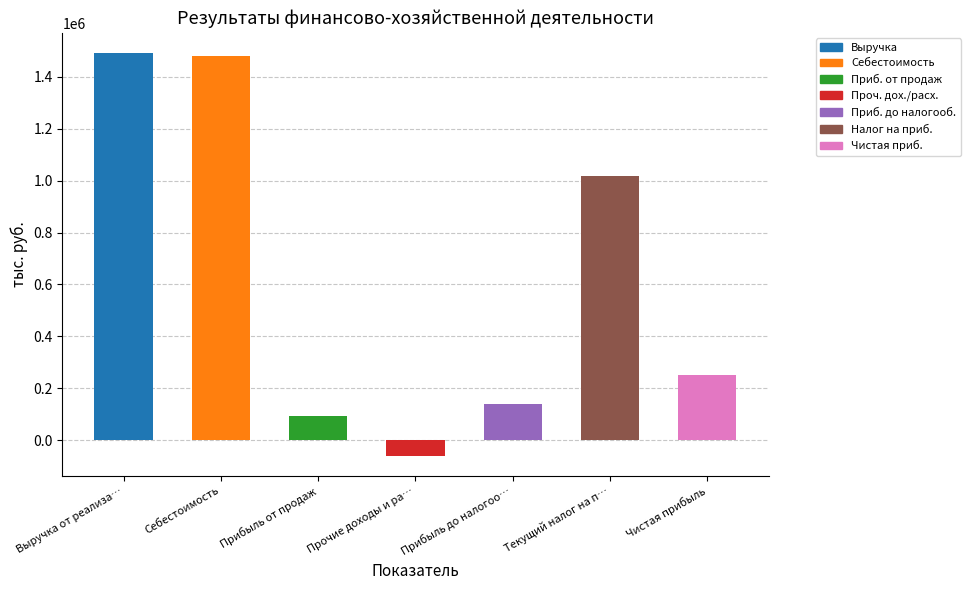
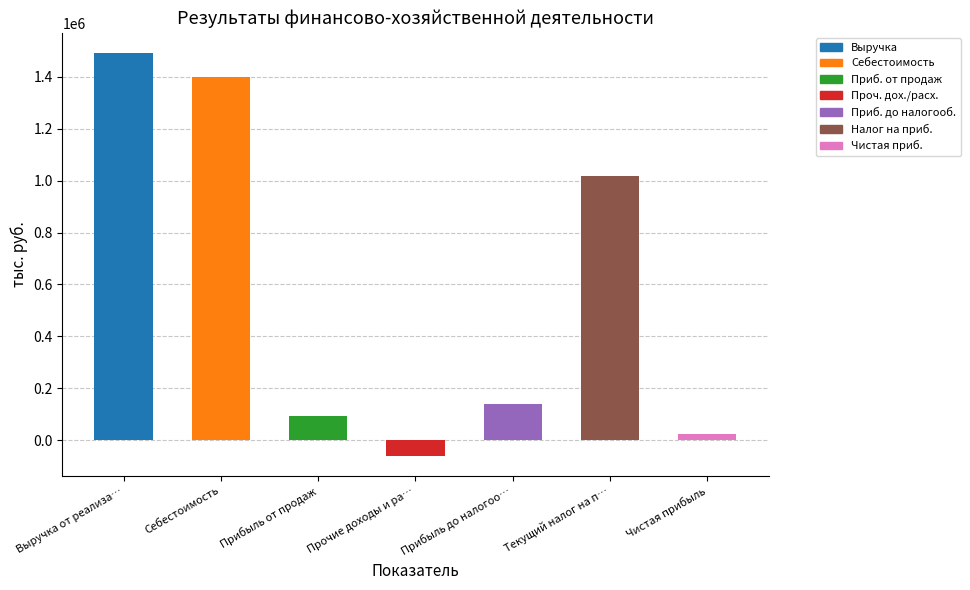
Себестоимость: 1480000 -> 1400000
Чистая прибыль: 250000 -> 20000
